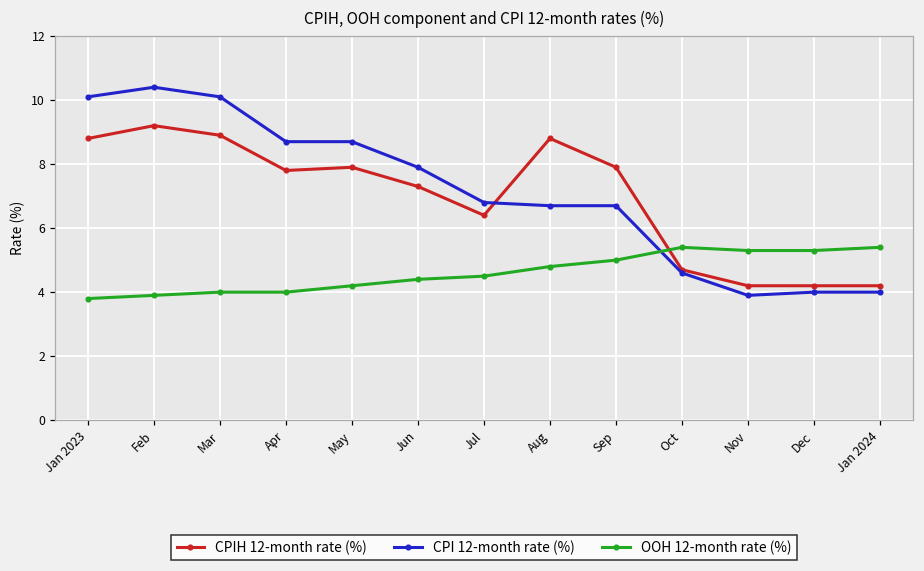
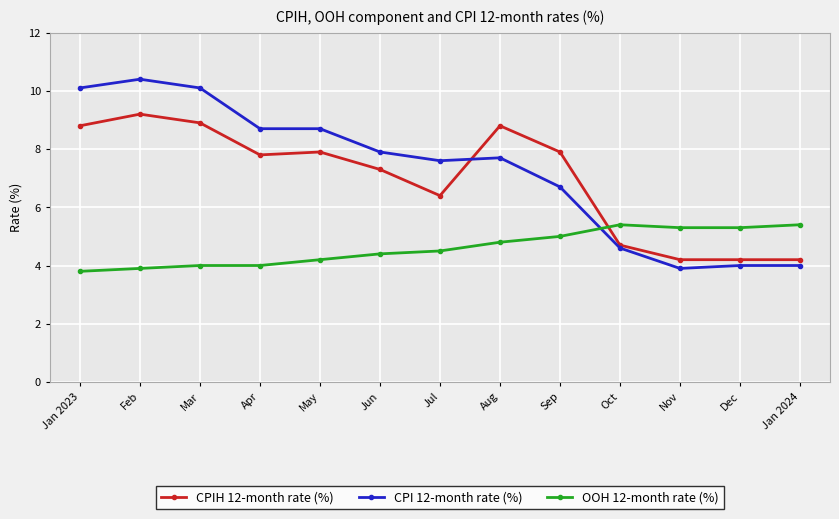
CPI 12-month rate (%), Jul: 6.8 -> 7.6
CPI 12-month rate (%), Aug: 6.7 -> 7.7
